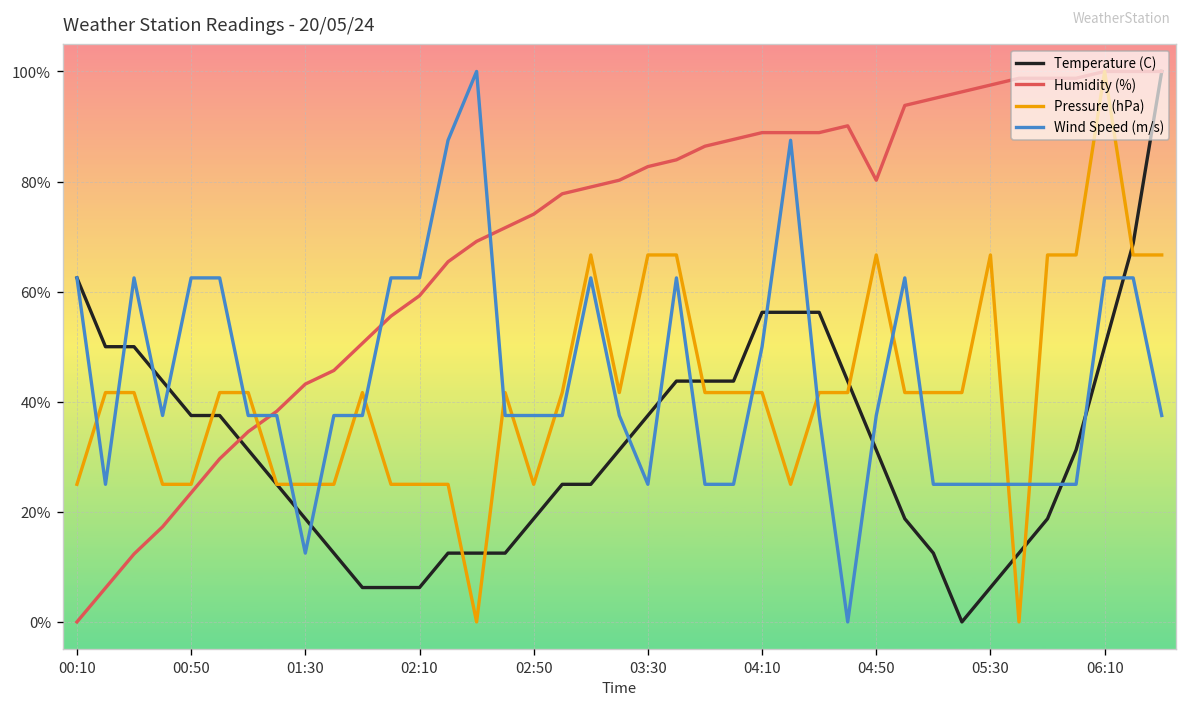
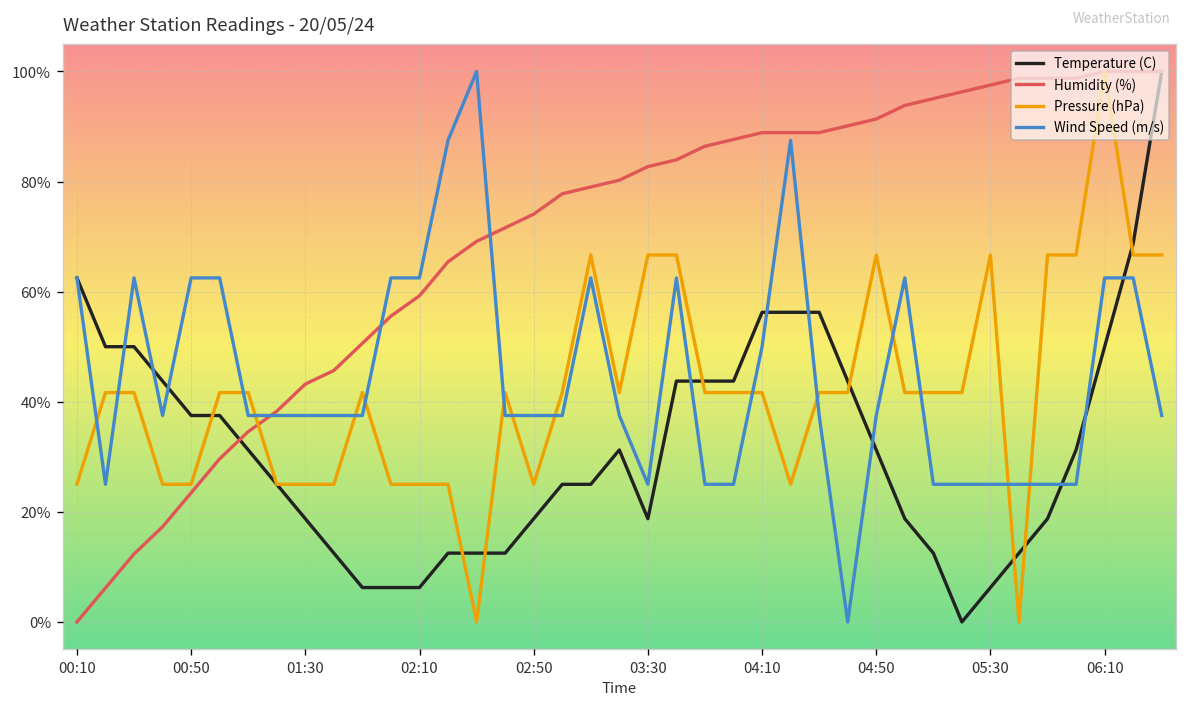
Wind Speed (m/s), 01:30: 12% -> 38%
Temperature (C), 03:30: 38% -> 19%
Humidity (%), 04:50: 80% -> 91%
